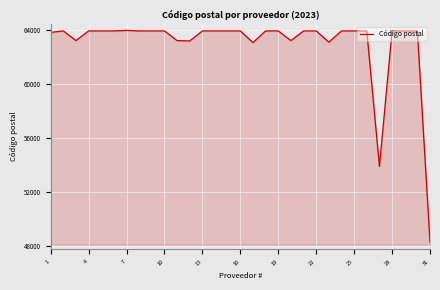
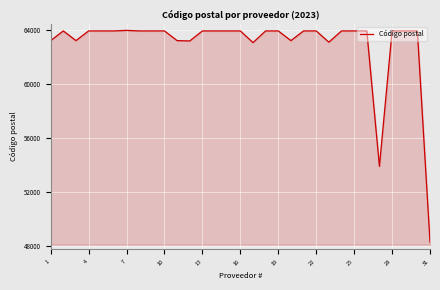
1: 63800 -> 63200
